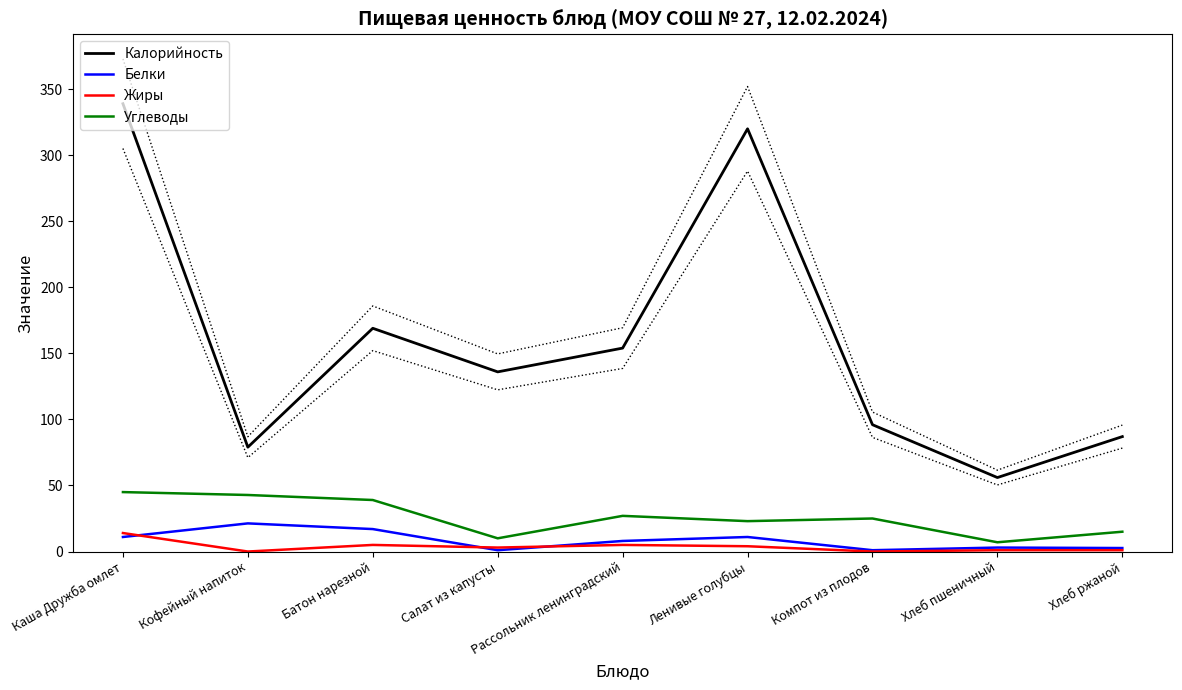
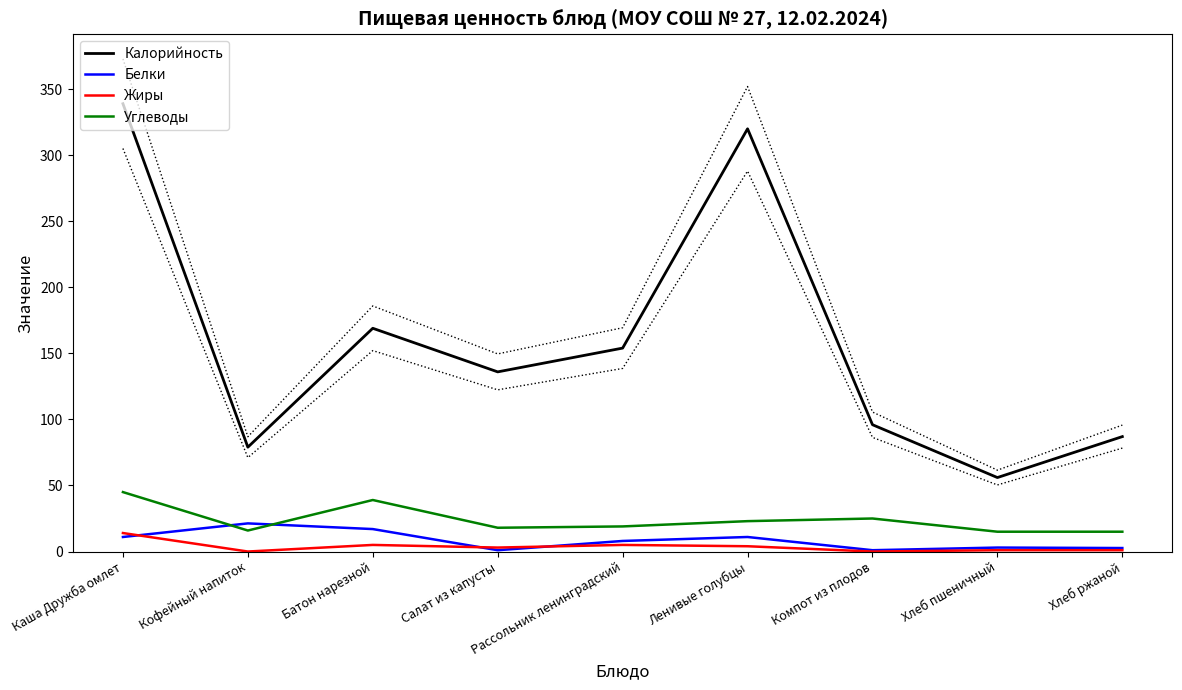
Углеводы, Кофейный напиток: 43 -> 16
Углеводы, Салат из капусты: 10 -> 18
Углеводы, Рассольник ленинградский: 27 -> 19
Углеводы, Хлеб пшеничный: 7 -> 15
